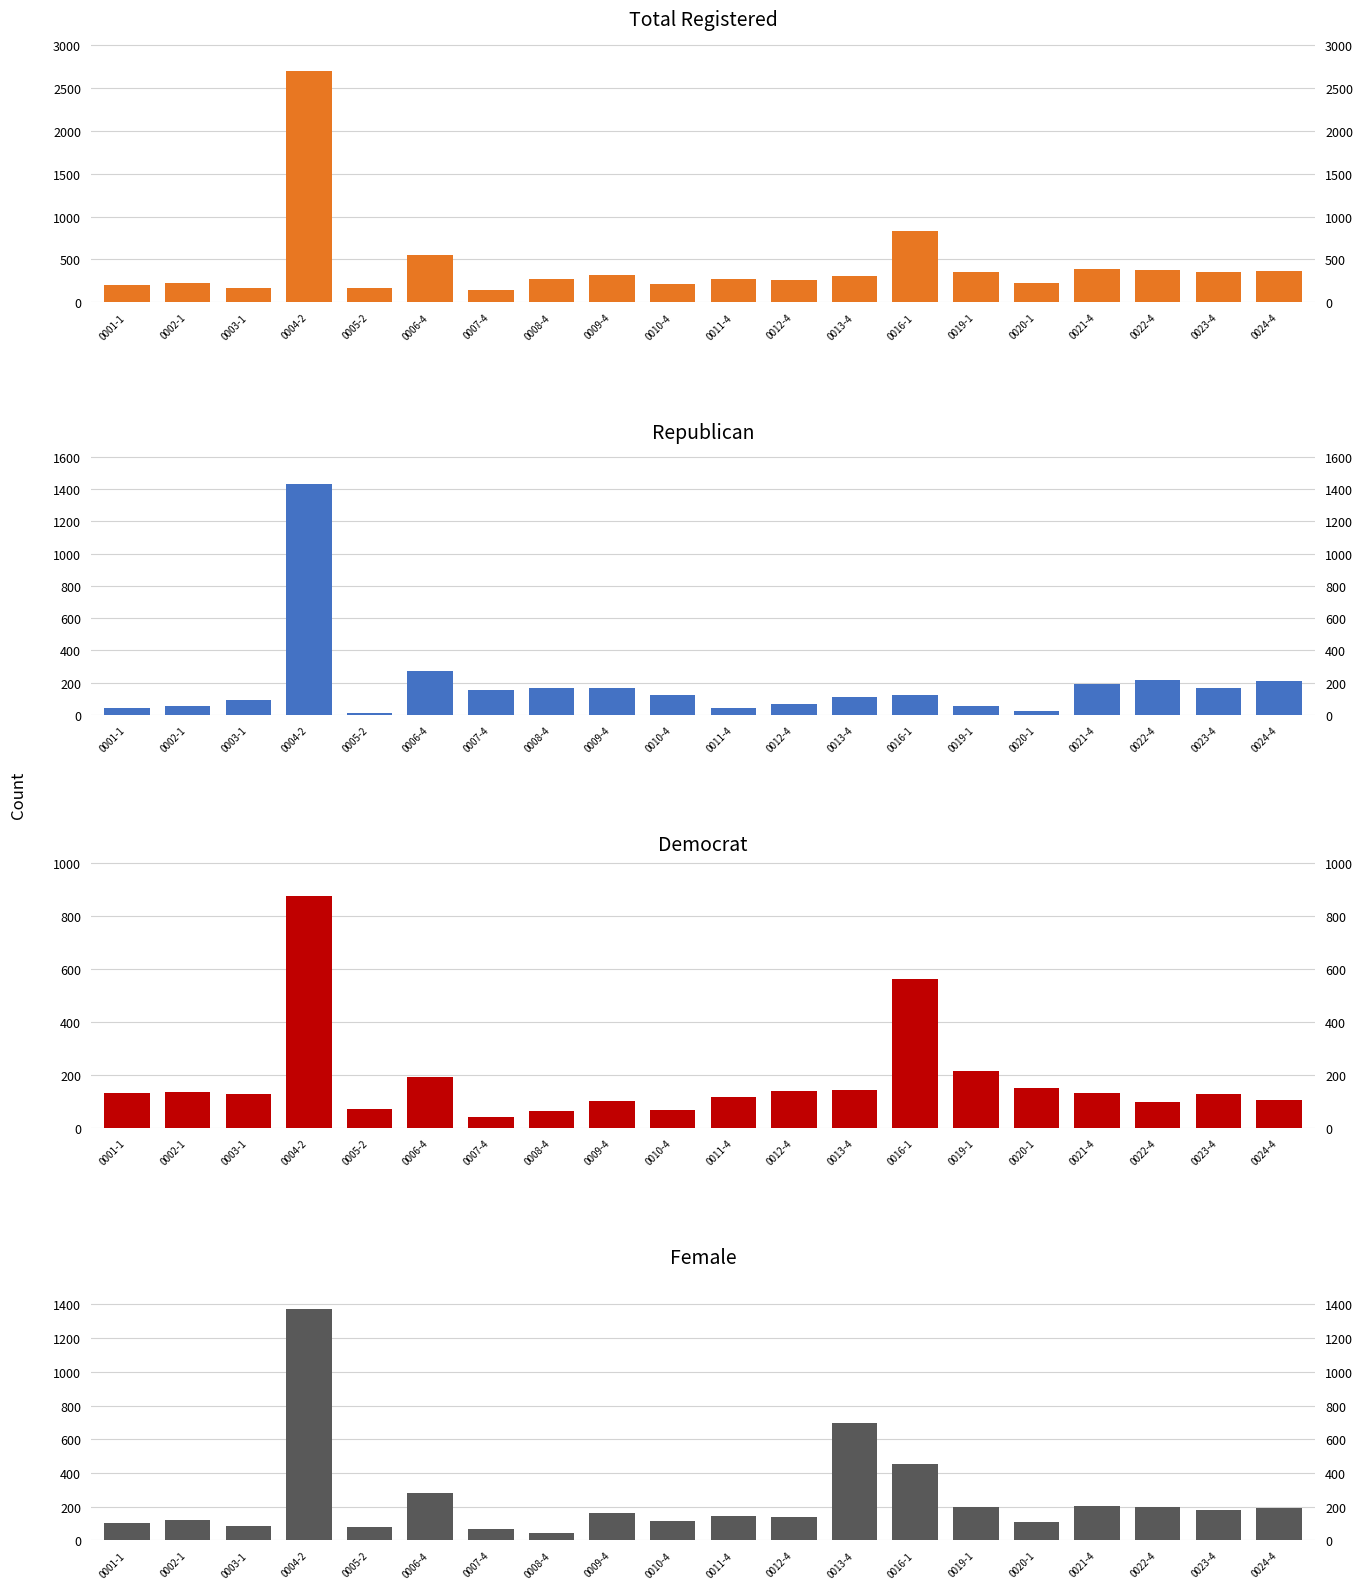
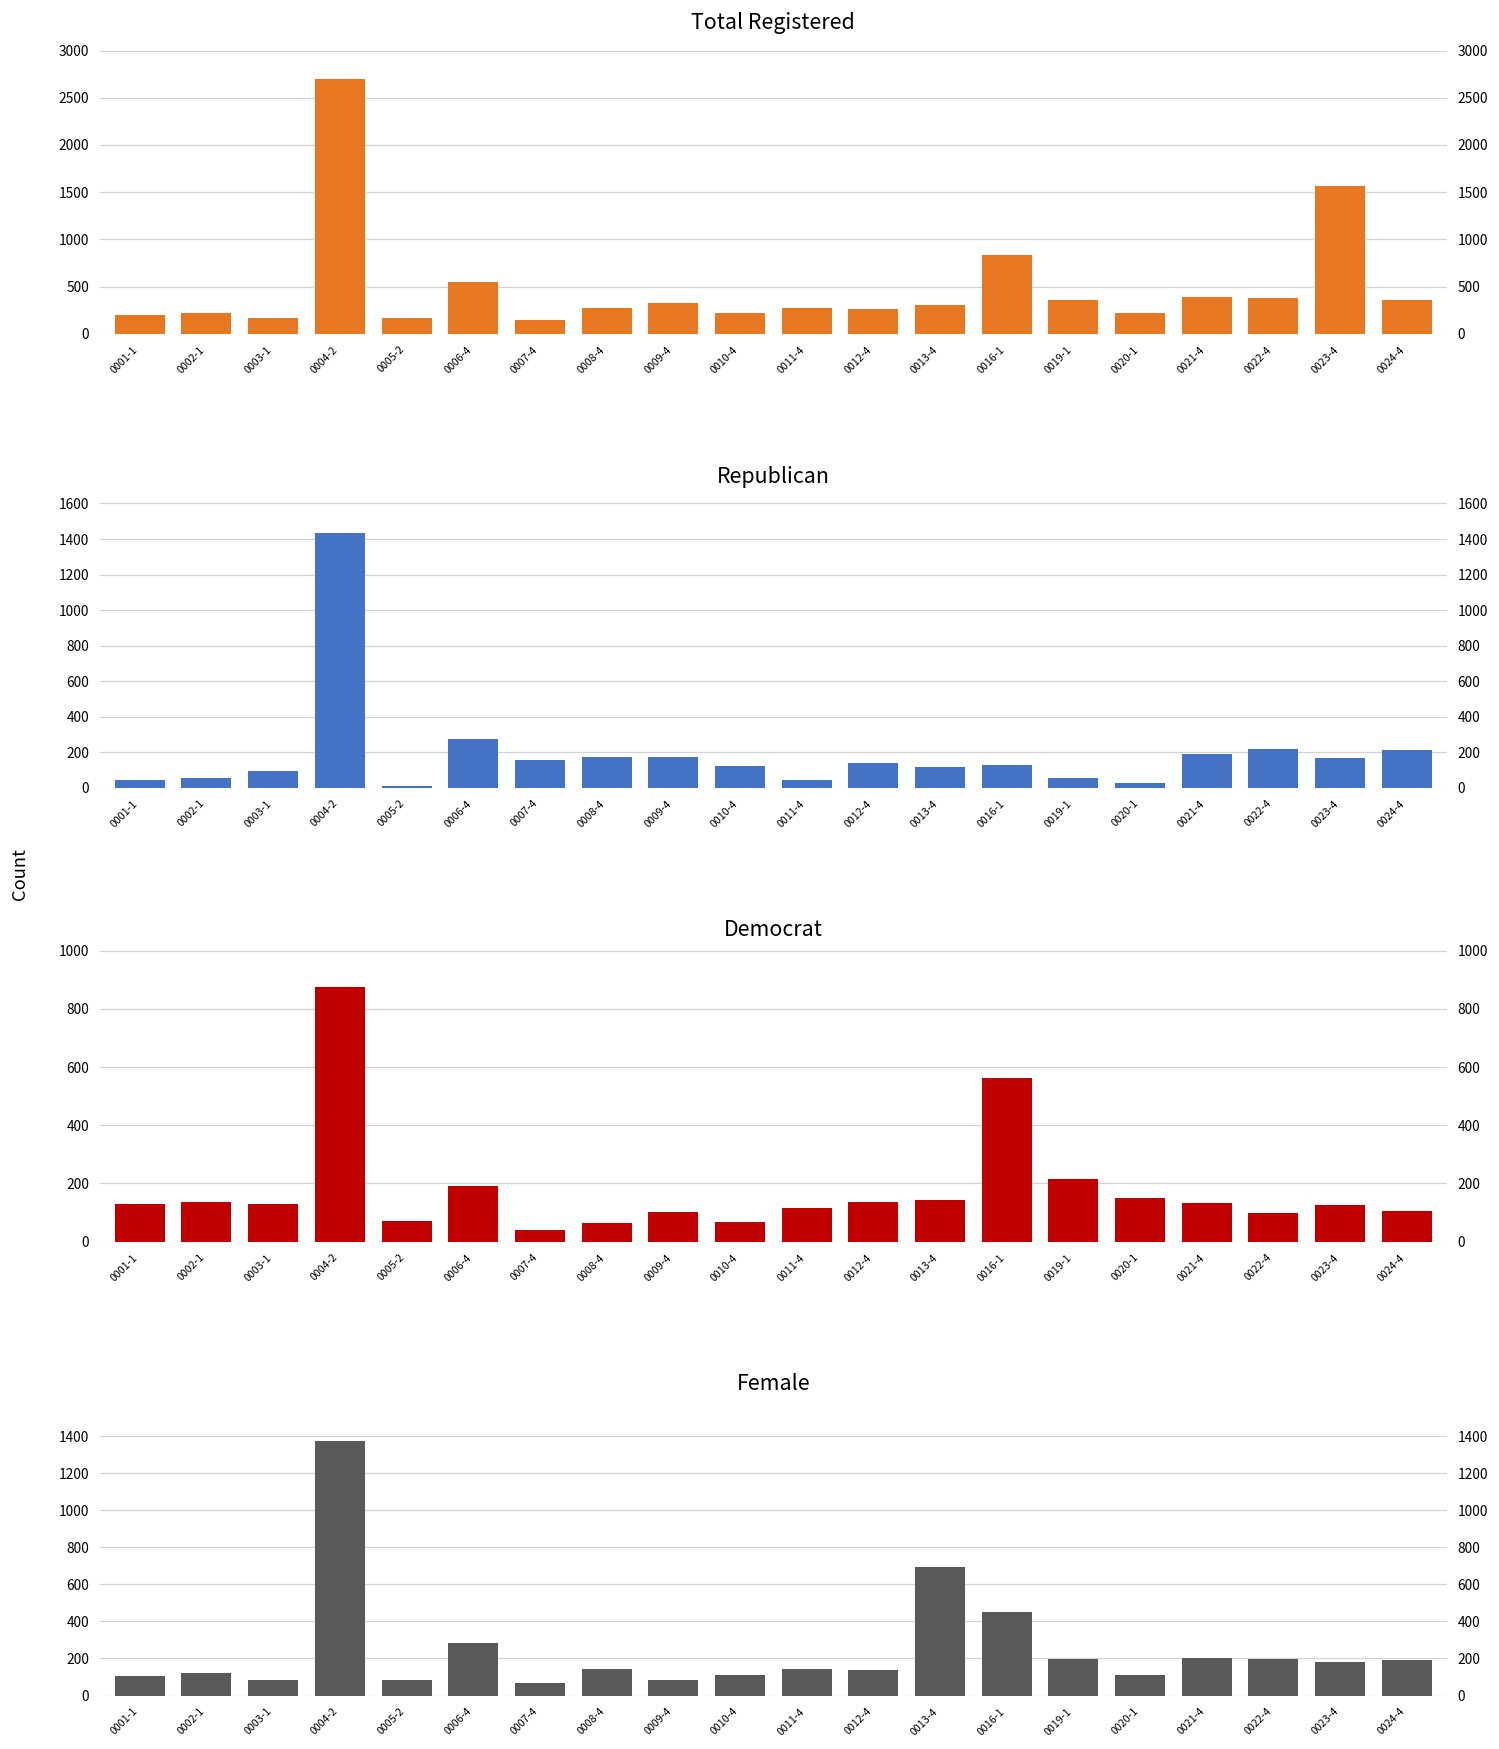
Total Registered, 0023-4: 300 -> 1600
Republican, 0012-4: 70 -> 140
Female, 0008-4: 40 -> 140
Female, 0009-4: 170 -> 80
